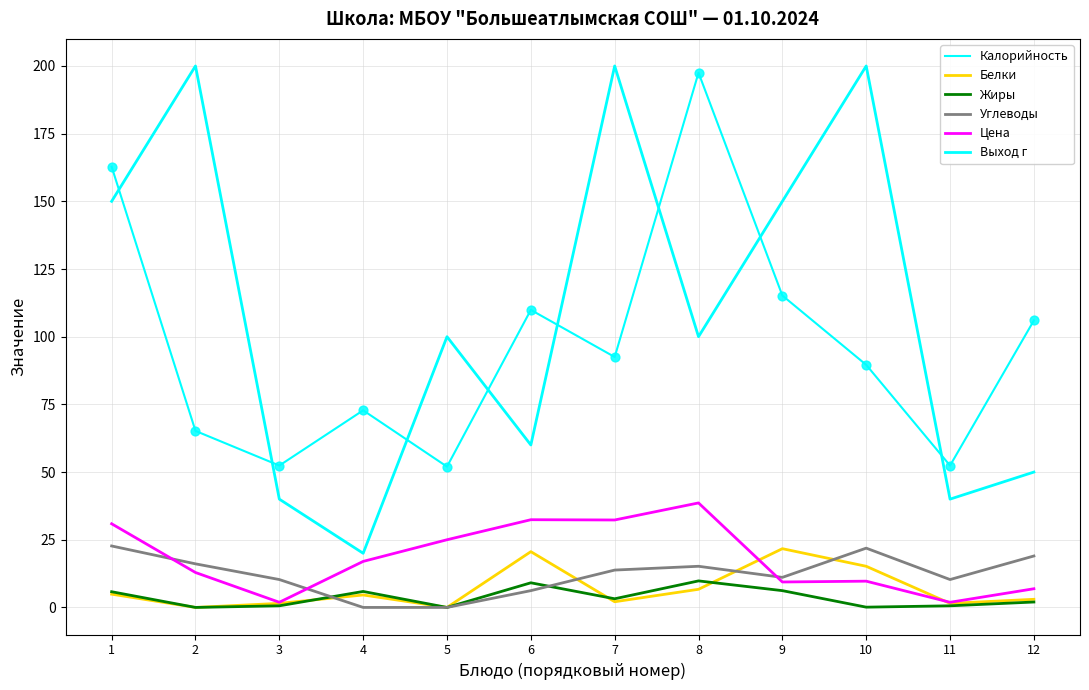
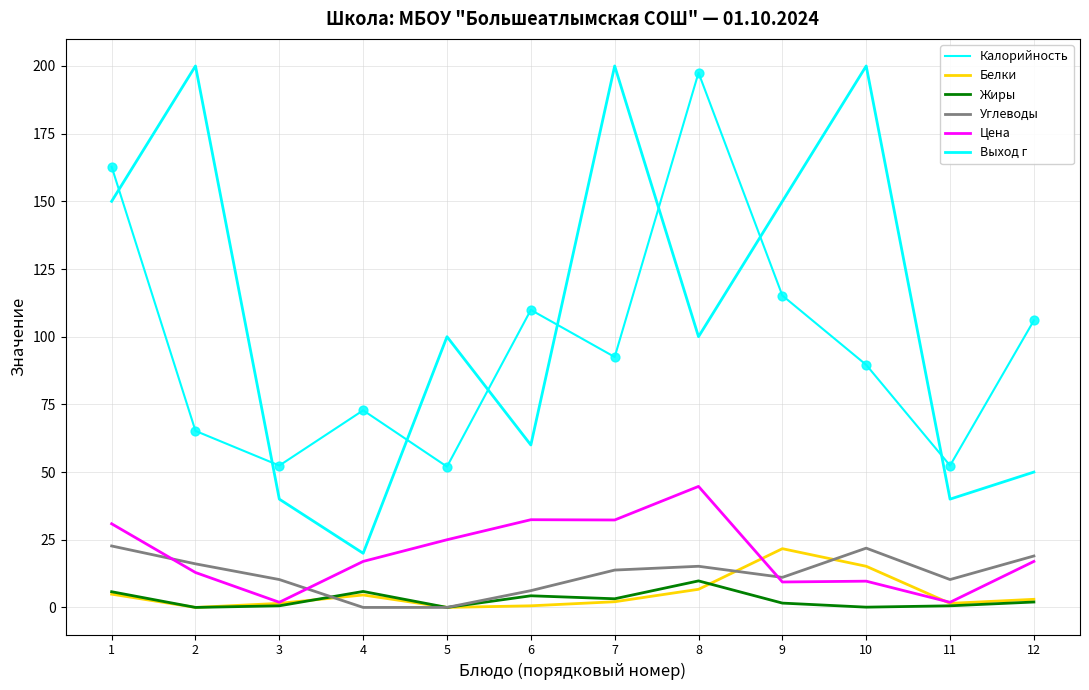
Белки, 6: 21 -> 1
Жиры, 6: 9 -> 4
Цена, 8: 39 -> 45
Жиры, 9: 6 -> 2
Цена, 12: 7 -> 17
